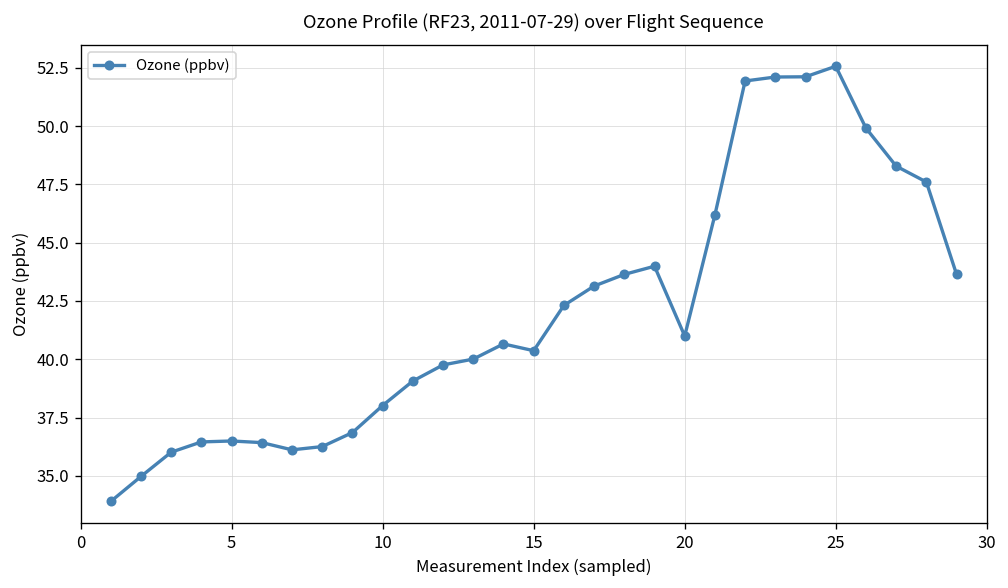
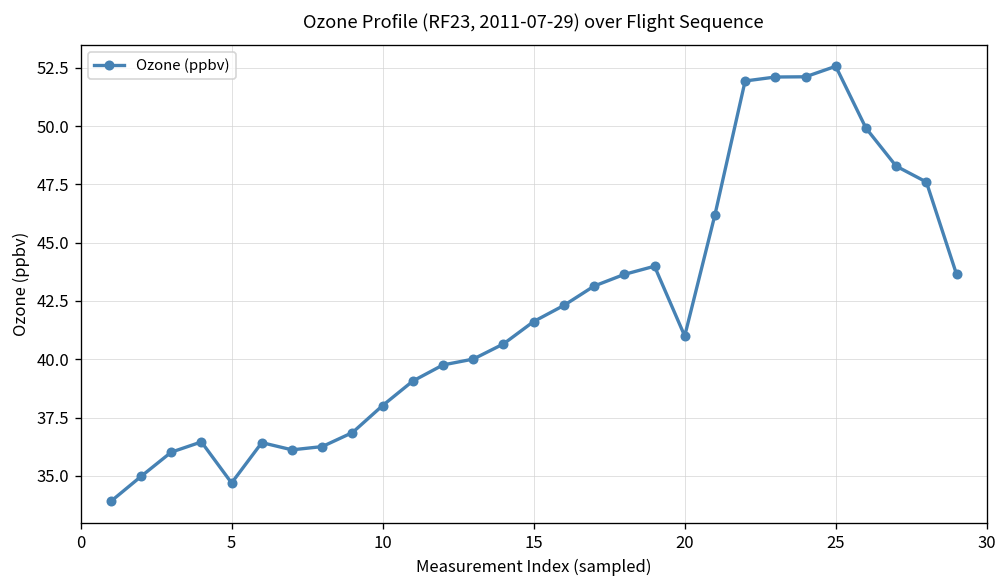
5: 36.5 -> 34.7
15: 40.4 -> 41.6
